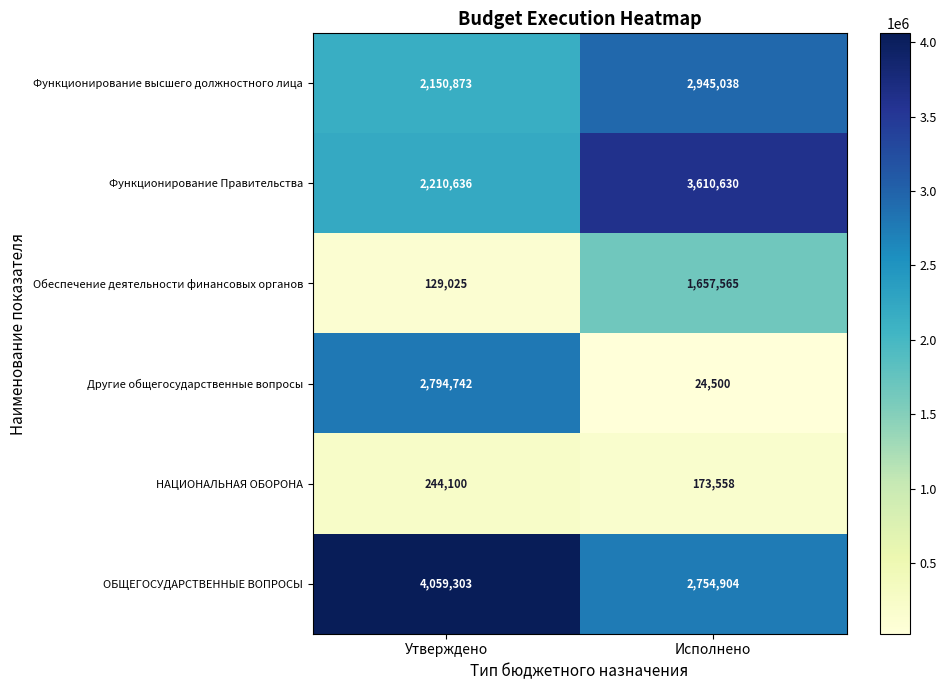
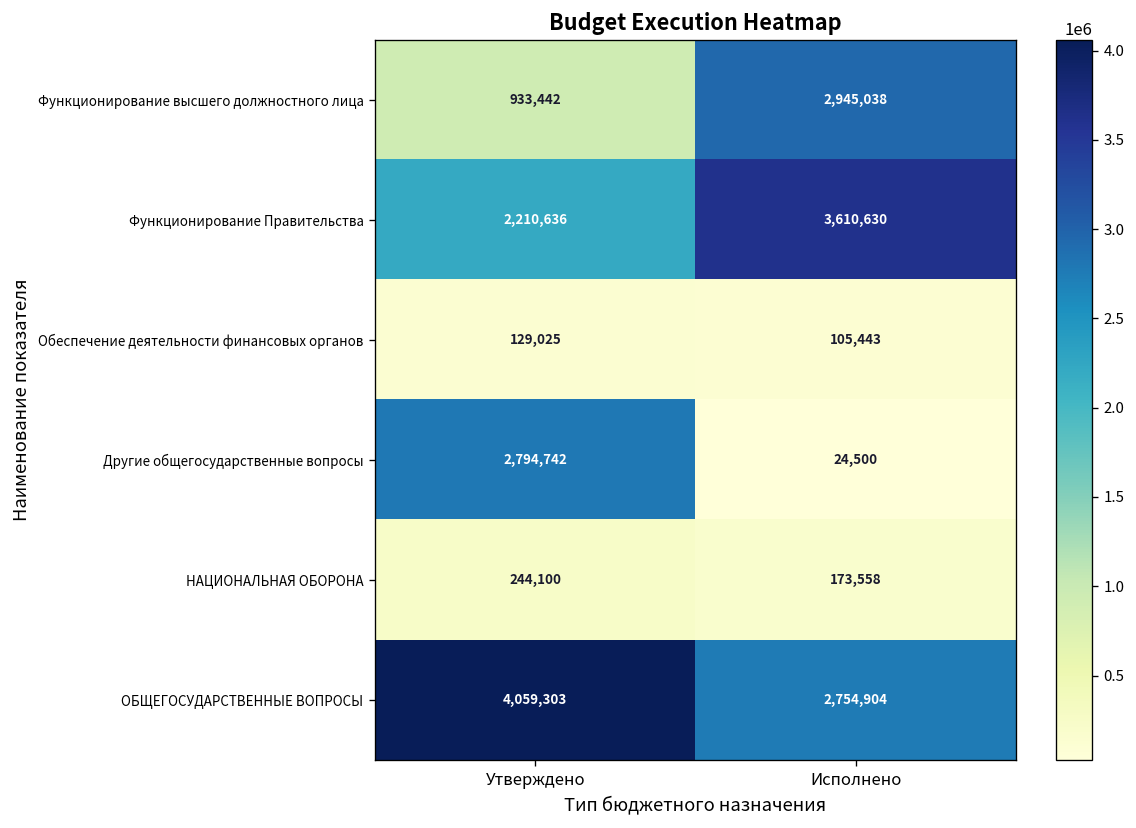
Функционирование высшего должностного лица, Утверждено: 2,150,873 -> 933,442
Обеспечение деятельности финансовых органов, Исполнено: 1,657,565 -> 105,443
